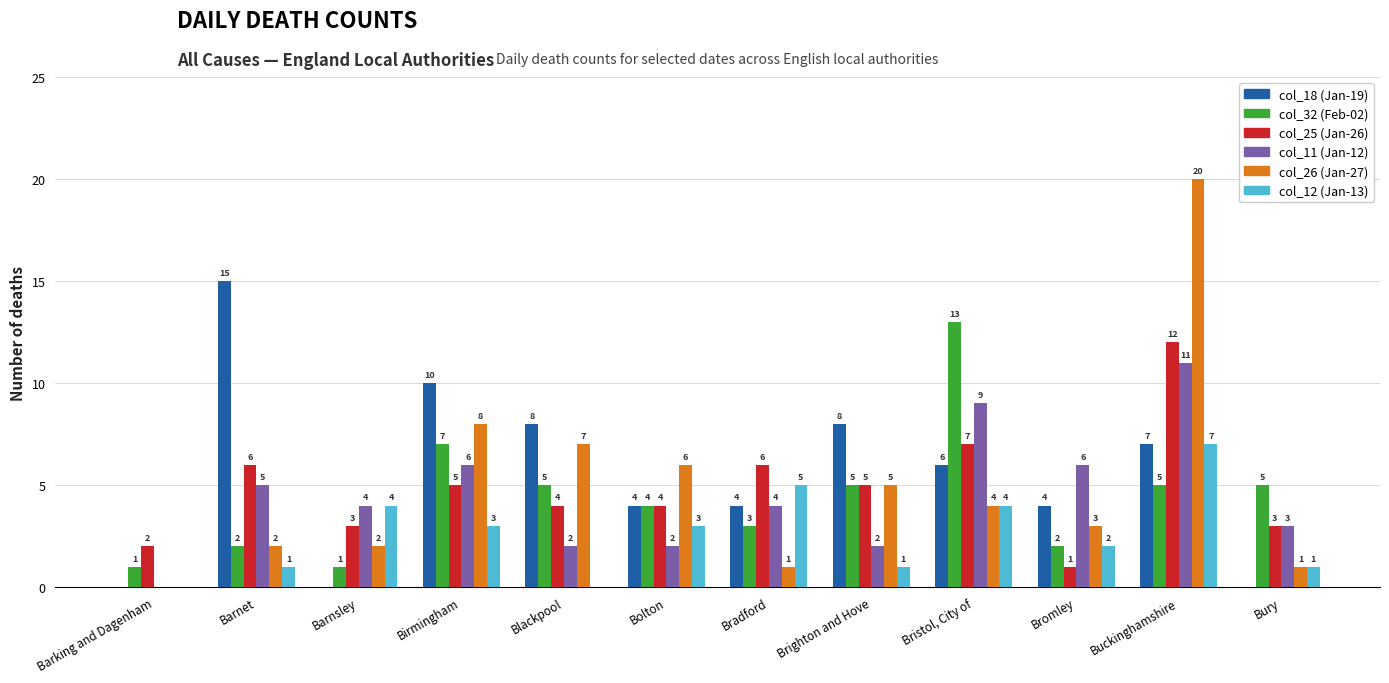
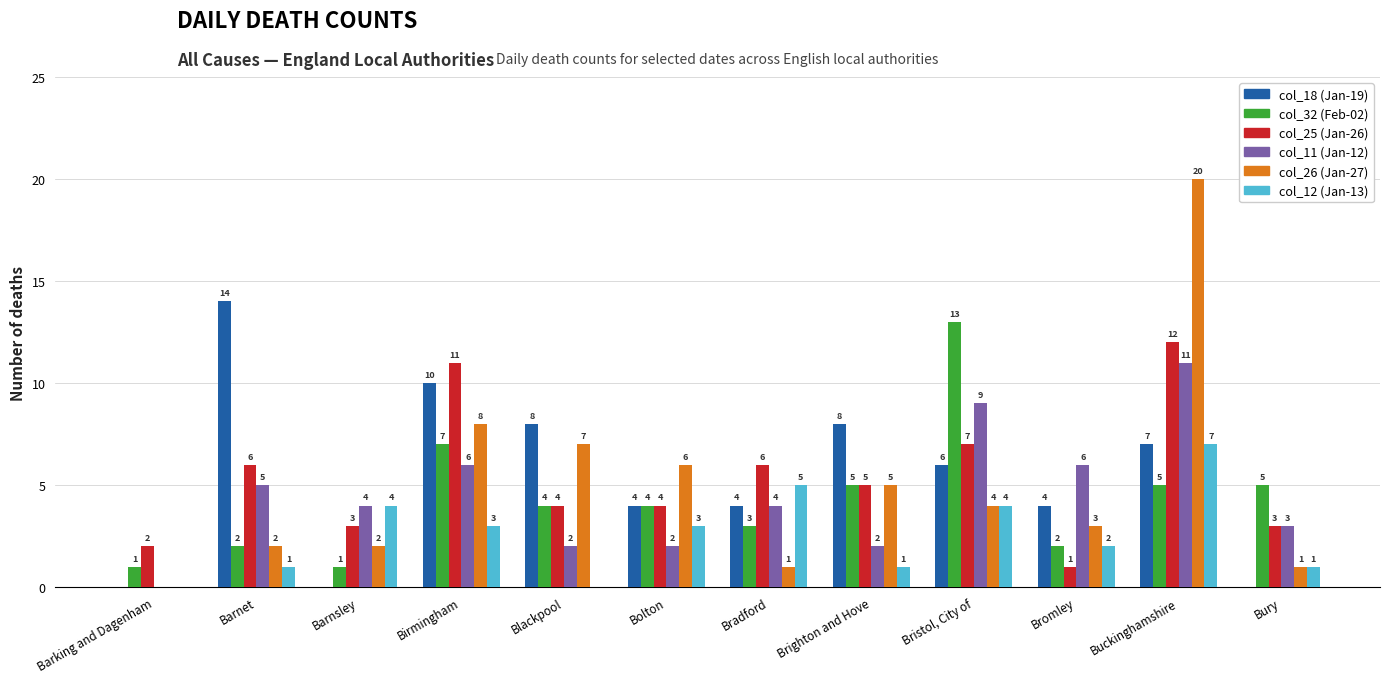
col_18 (Jan-19), Barnet: 15 -> 14
col_25 (Jan-26), Birmingham: 5 -> 11
col_32 (Feb-02), Blackpool: 5 -> 4
